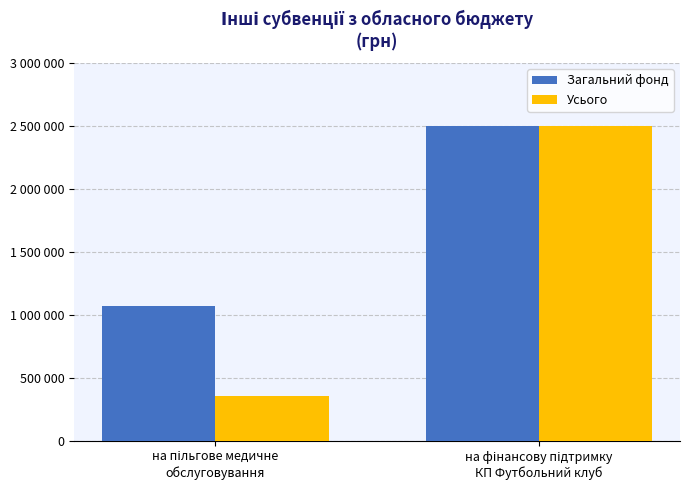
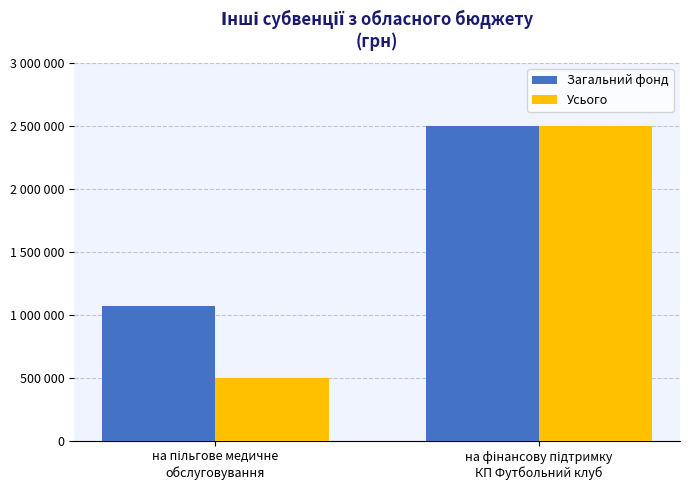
Усього, на пільгове медичне обслуговування: 360000 -> 500000
